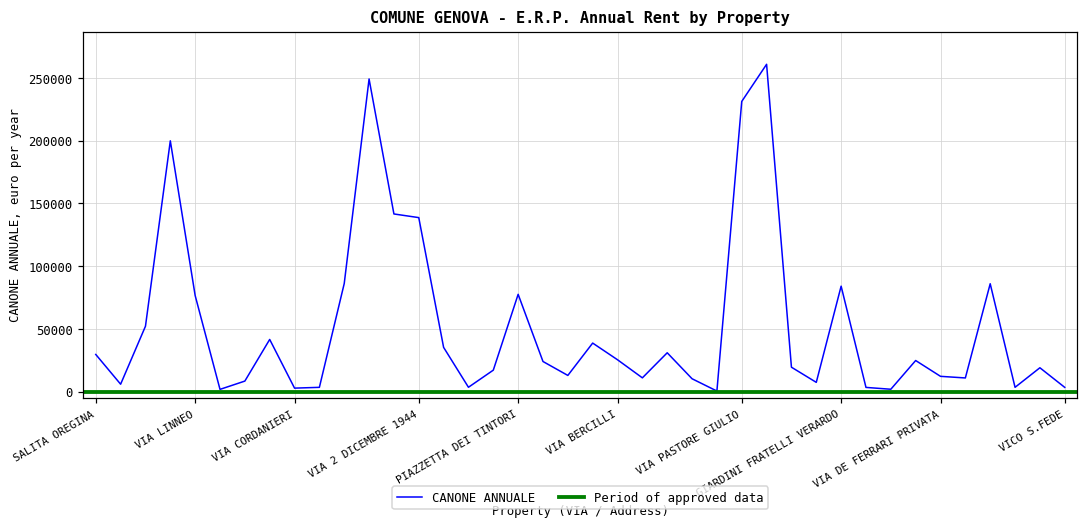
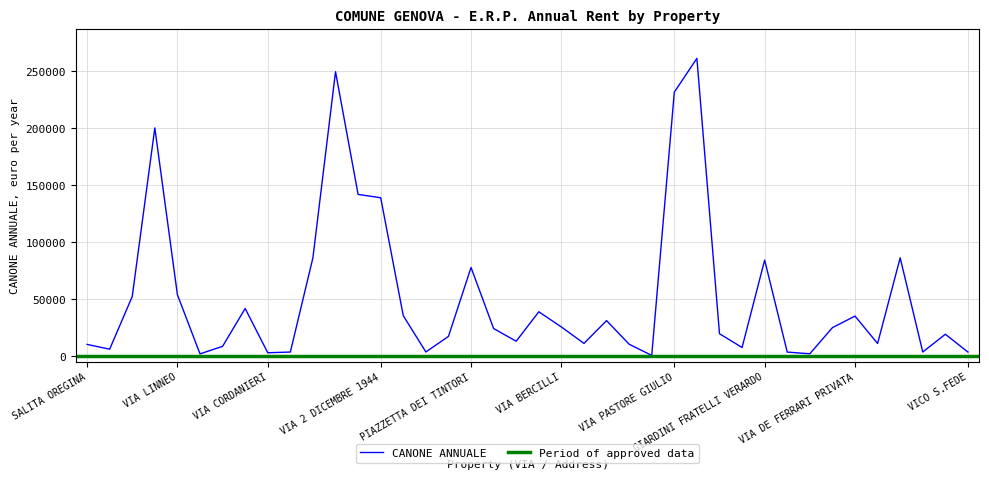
SALITA OREGINA: 30000 -> 10000
VIA LINNEO: 77000 -> 54000
VIA DE FERRARI PRIVATA: 12000 -> 35000
